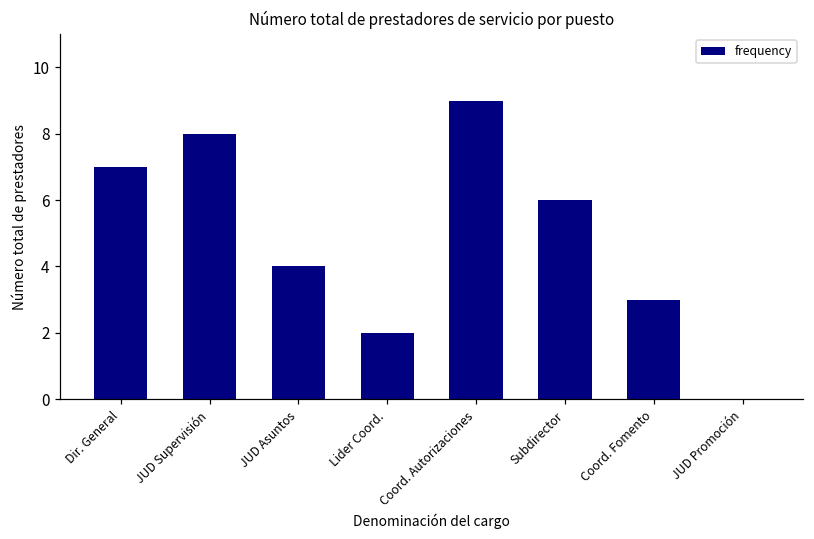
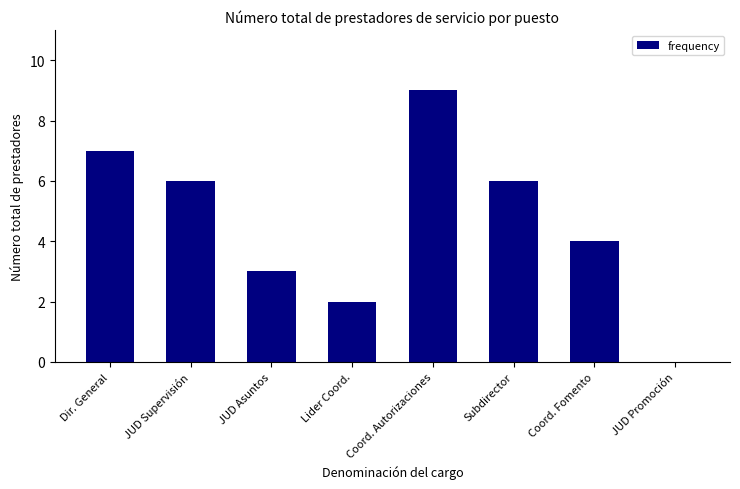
JUD Supervisión: 8 -> 6
JUD Asuntos: 4 -> 3
Coord. Fomento: 3 -> 4
